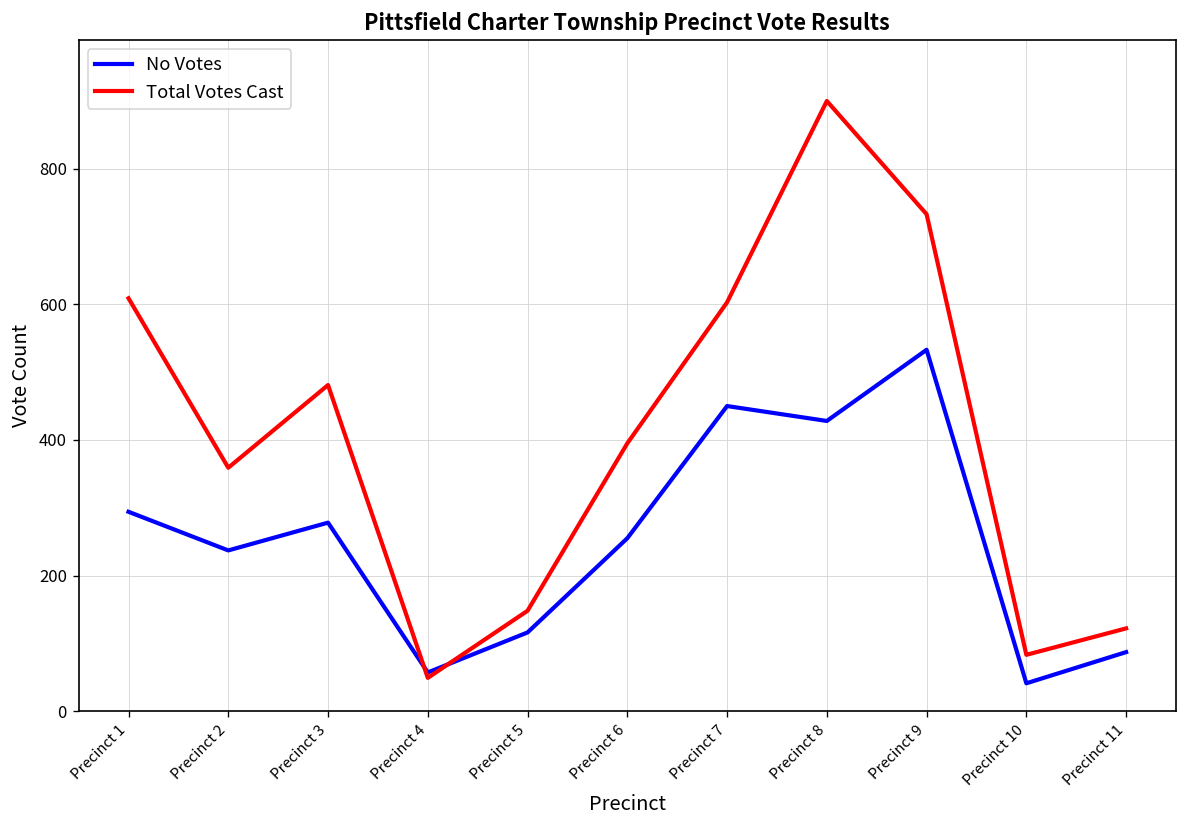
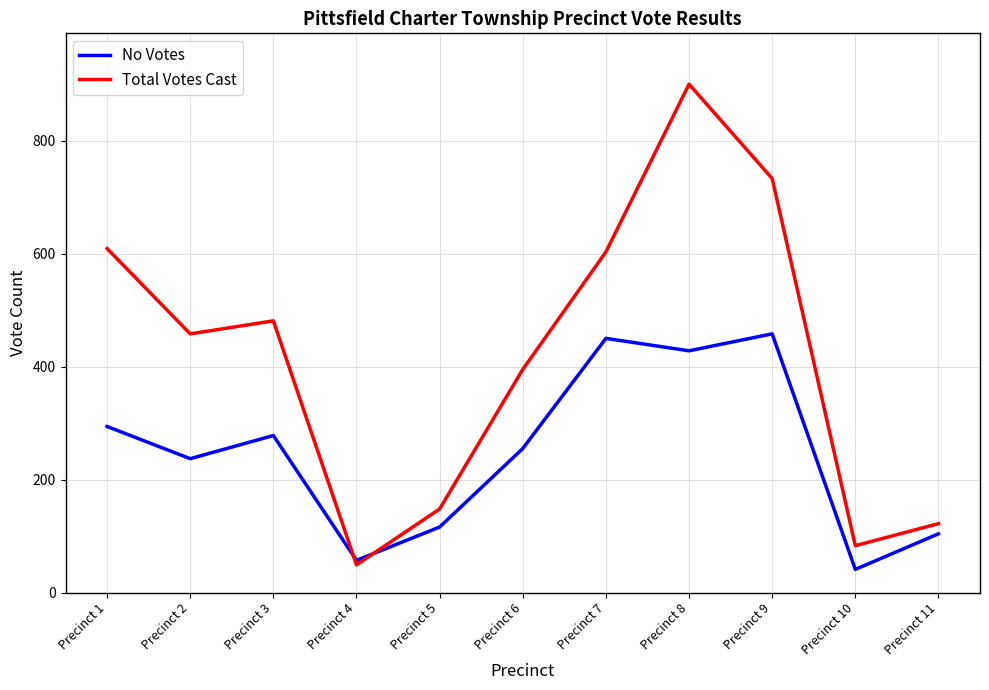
Total Votes Cast, Precinct 2: 360 -> 460
No Votes, Precinct 9: 530 -> 460
No Votes, Precinct 11: 90 -> 100
